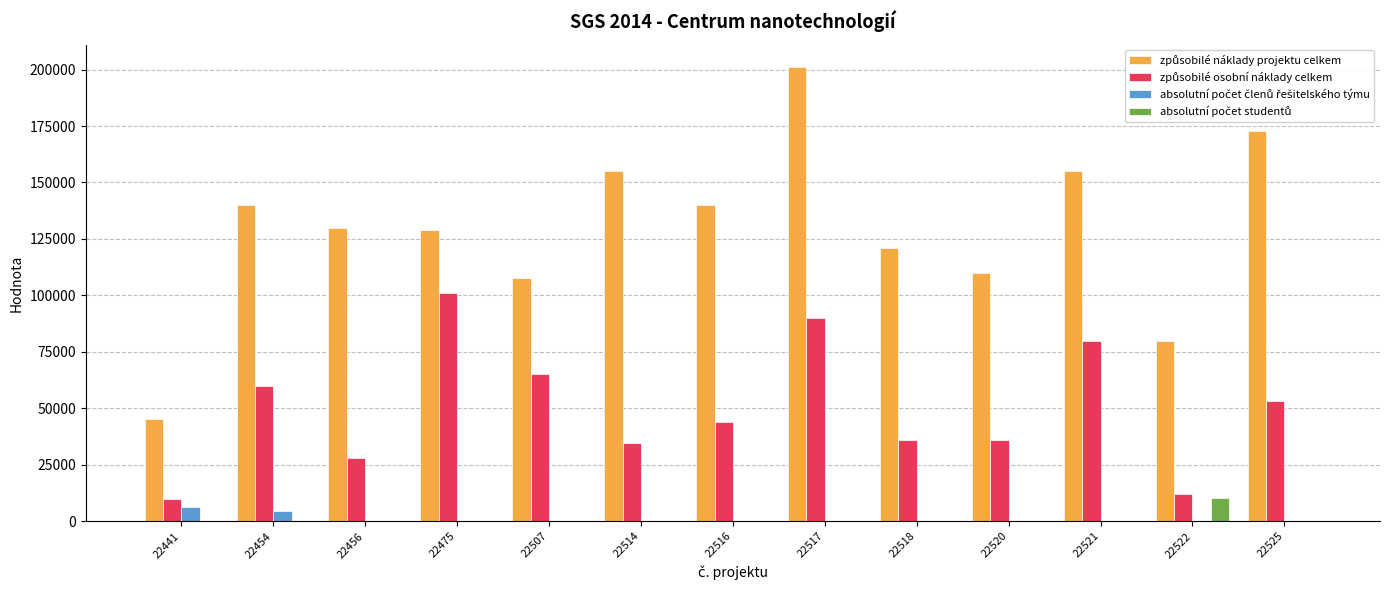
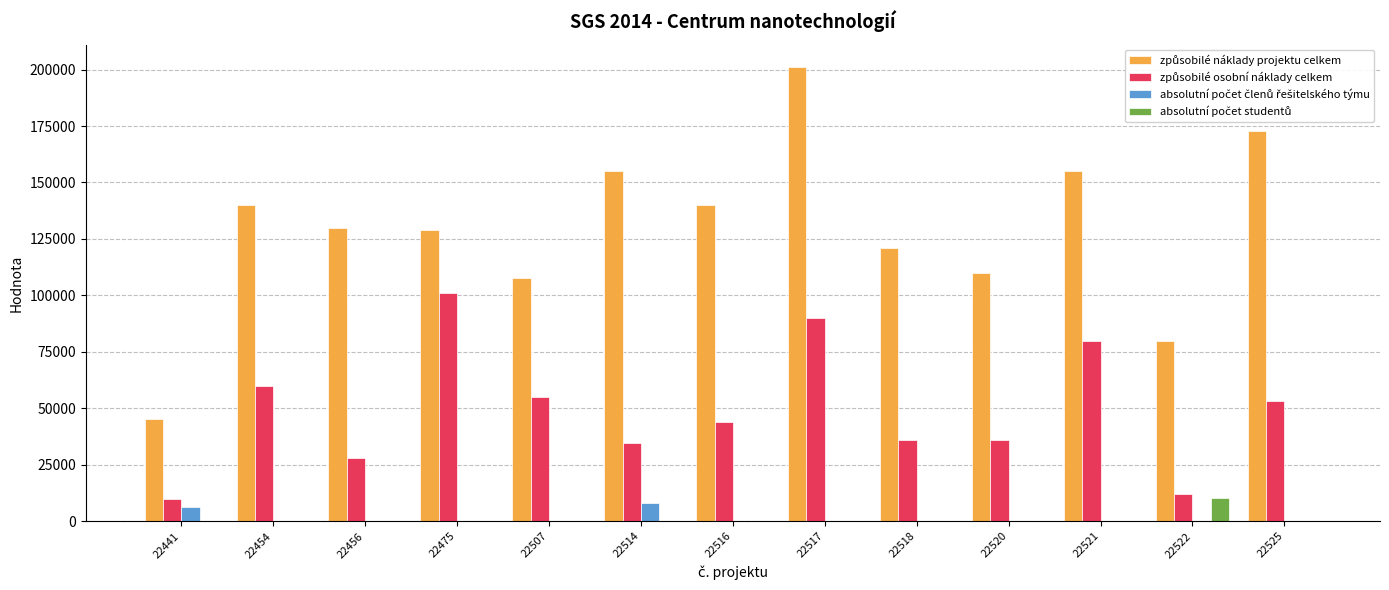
absolutní počet členů řešitelského týmu, 22454: 4000 -> 0
způsobilé osobní náklady celkem, 22507: 65000 -> 55000
absolutní počet členů řešitelského týmu, 22514: 0 -> 8000
